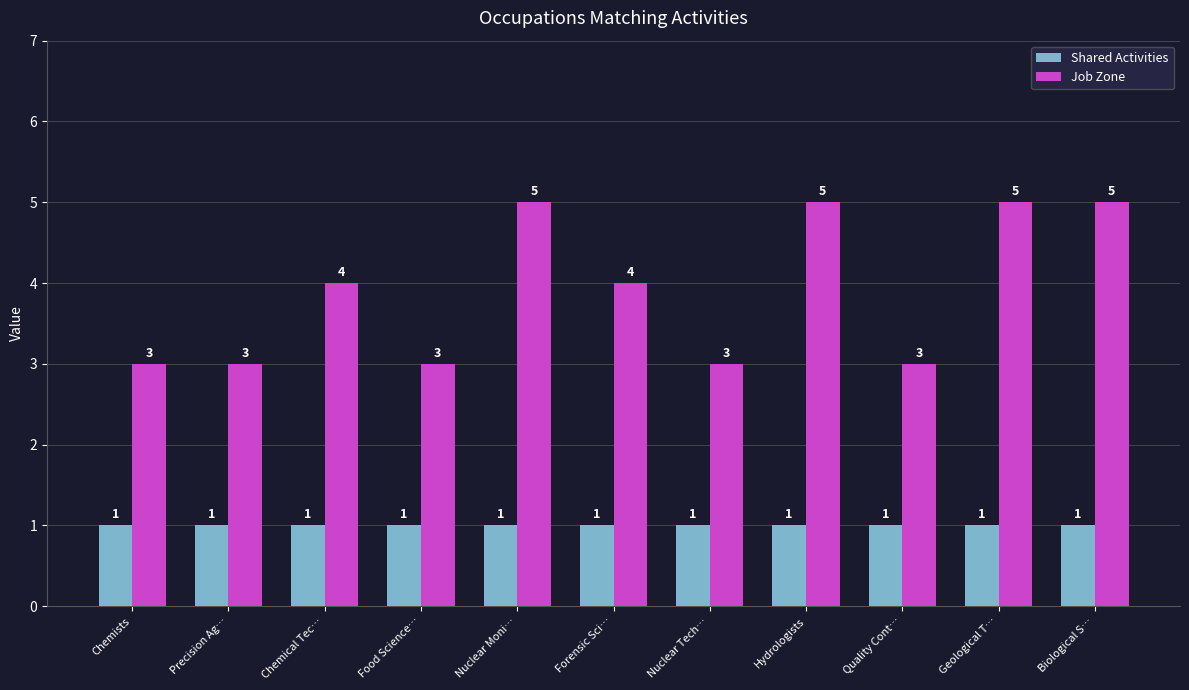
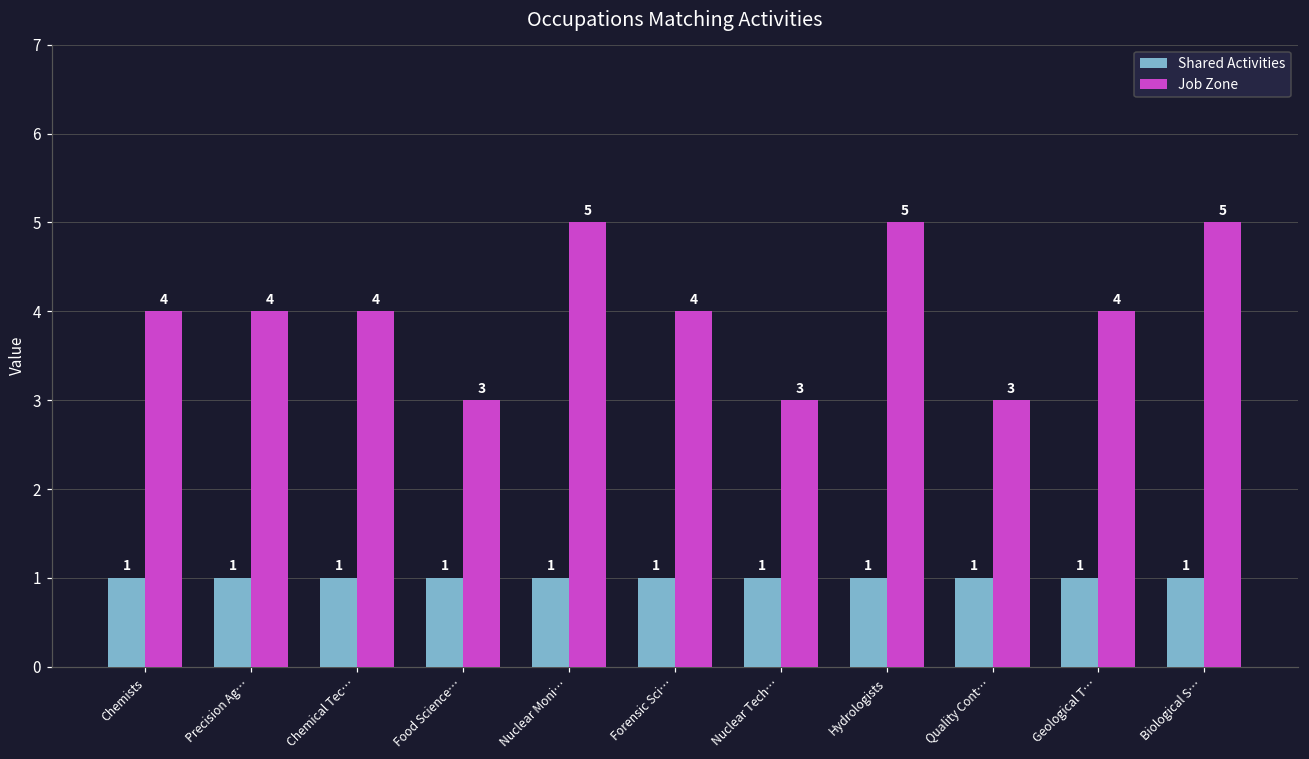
Job Zone, Chemists: 3 -> 4
Job Zone, Precision Ag…: 3 -> 4
Job Zone, Geological T…: 5 -> 4
